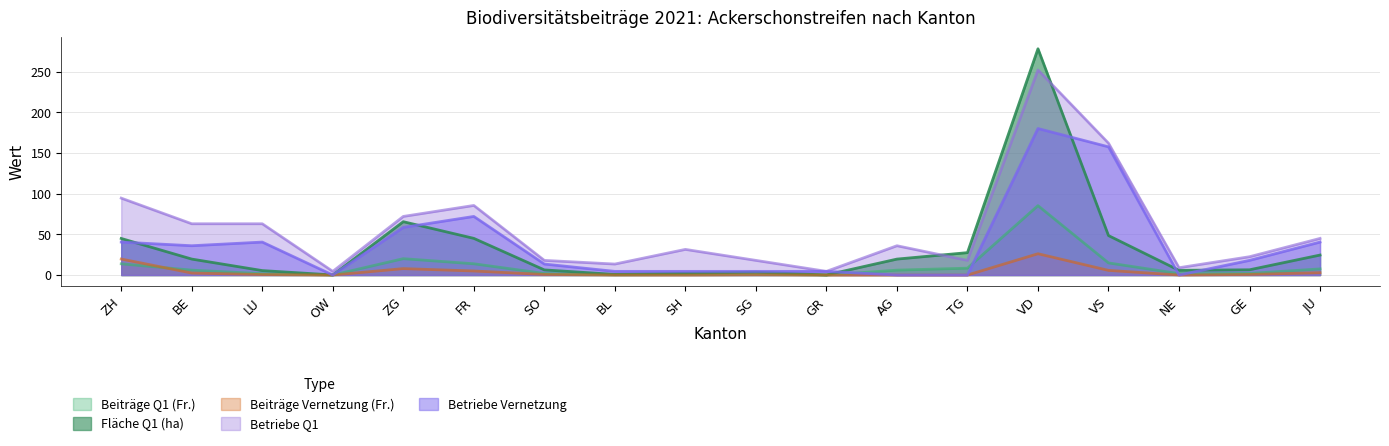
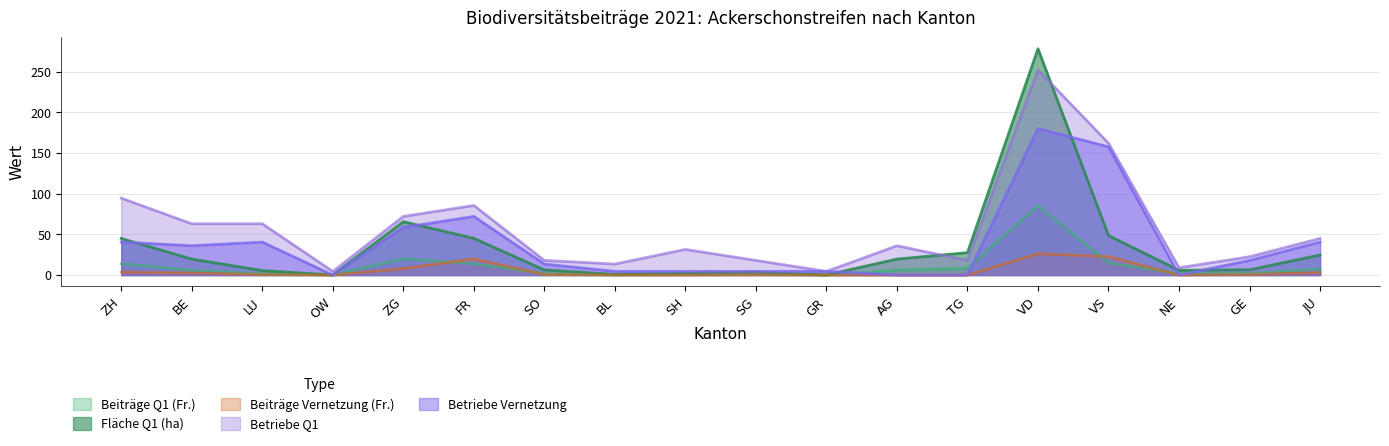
Beiträge Vernetzung (Fr.), ZH: 20 -> 0
Beiträge Vernetzung (Fr.), FR: 0 -> 20
Beiträge Vernetzung (Fr.), VS: 10 -> 20
